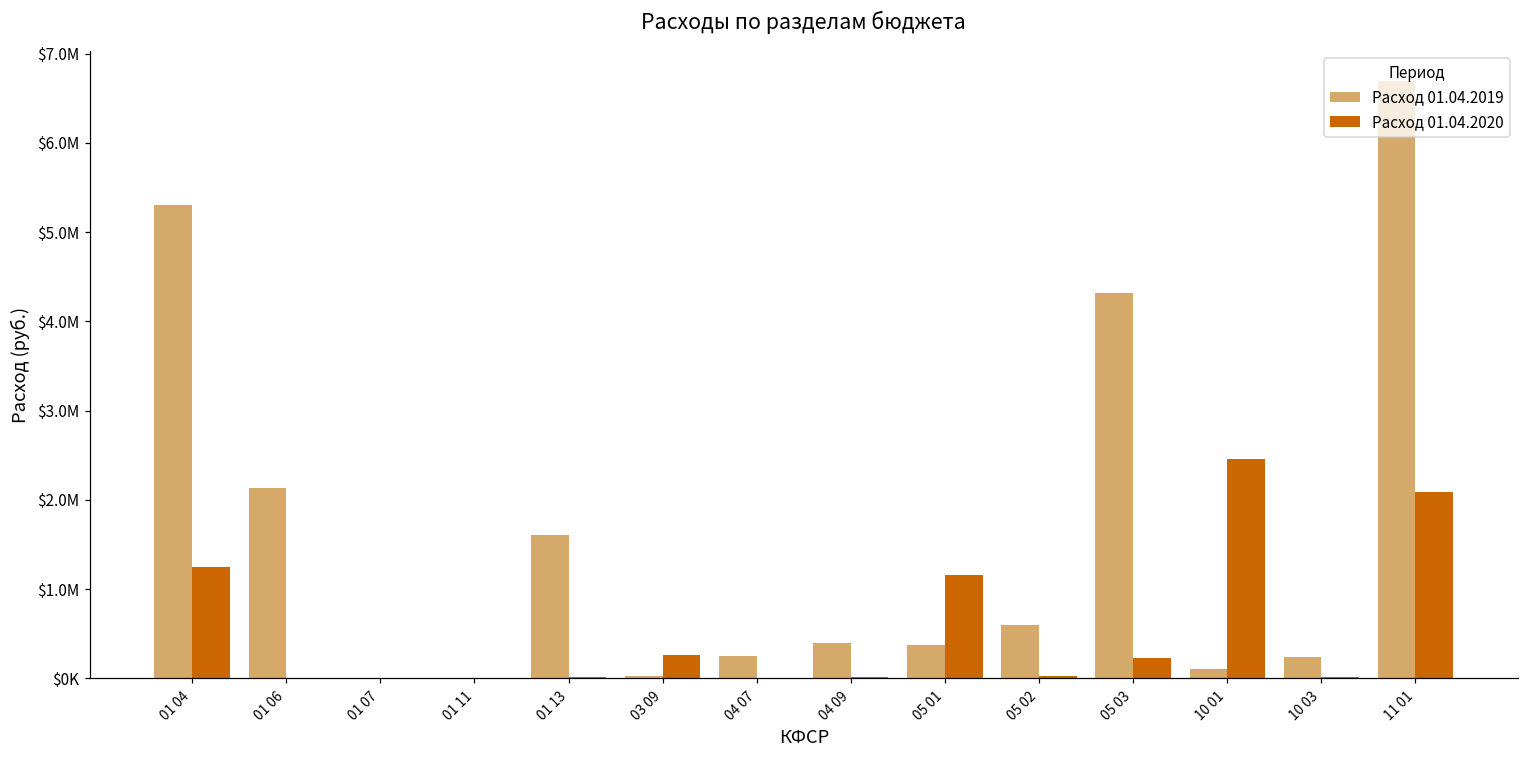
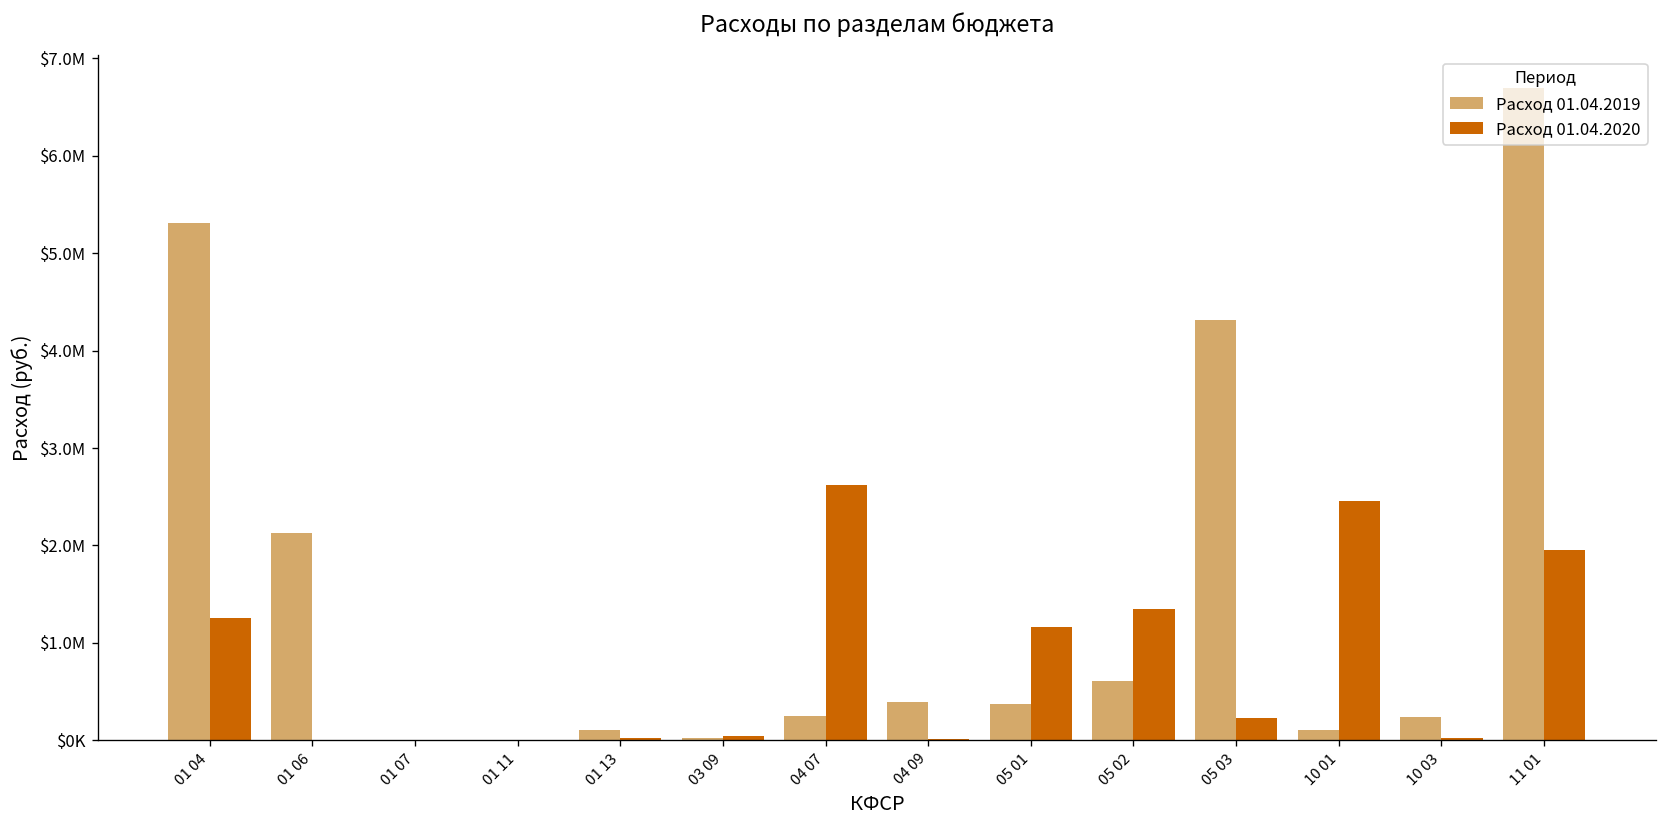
Расход 01.04.2019, 01 13: $1600000 -> $100000
Расход 01.04.2020, 03 09: $300000 -> $0
Расход 01.04.2020, 04 07: $0 -> $2600000
Расход 01.04.2020, 05 02: $0 -> $1300000
Расход 01.04.2020, 11 01: $2100000 -> $2000000
